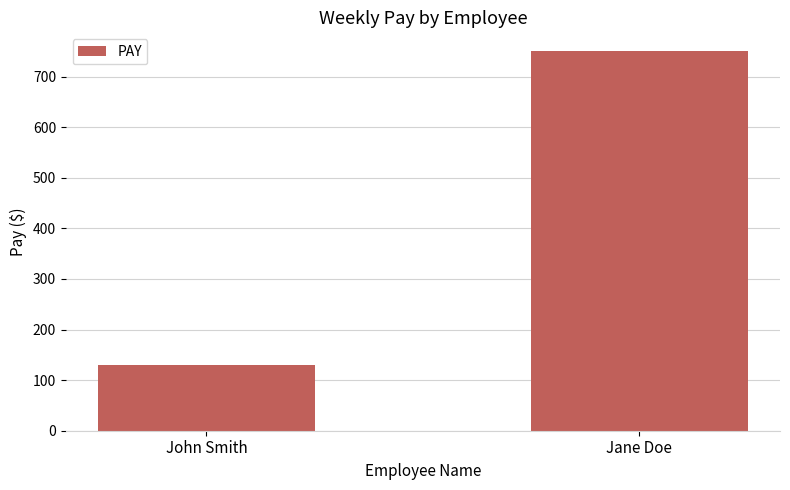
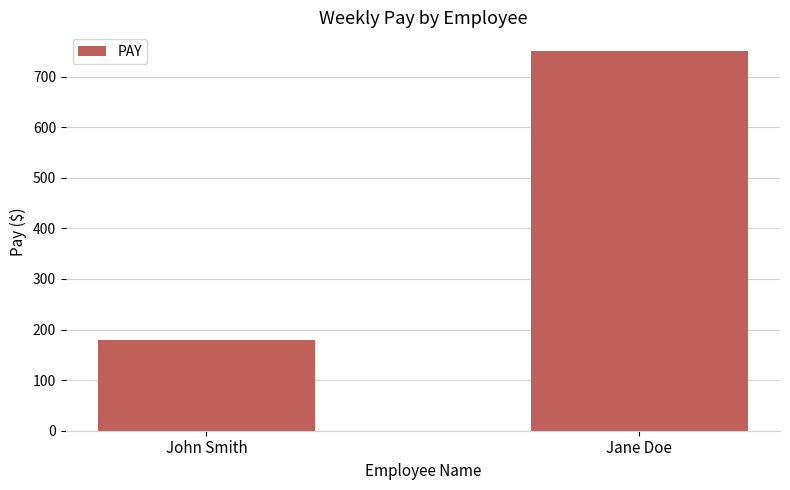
John Smith: 130 -> 180
